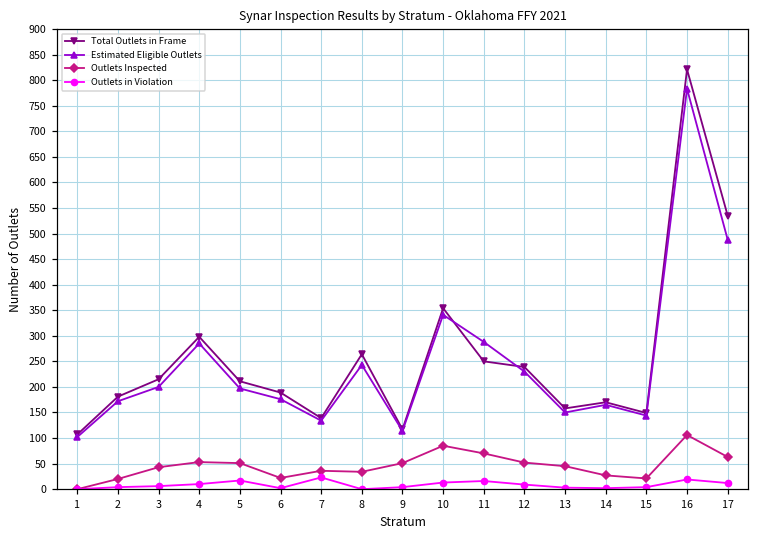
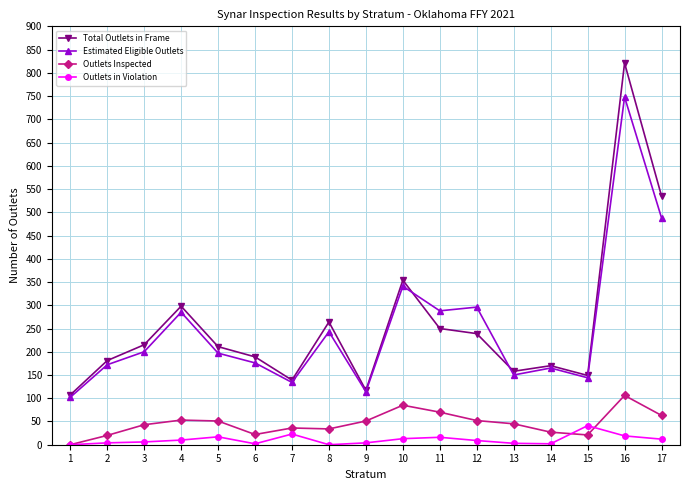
Estimated Eligible Outlets, 12: 230 -> 300
Outlets in Violation, 15: 0 -> 40
Estimated Eligible Outlets, 16: 780 -> 750
